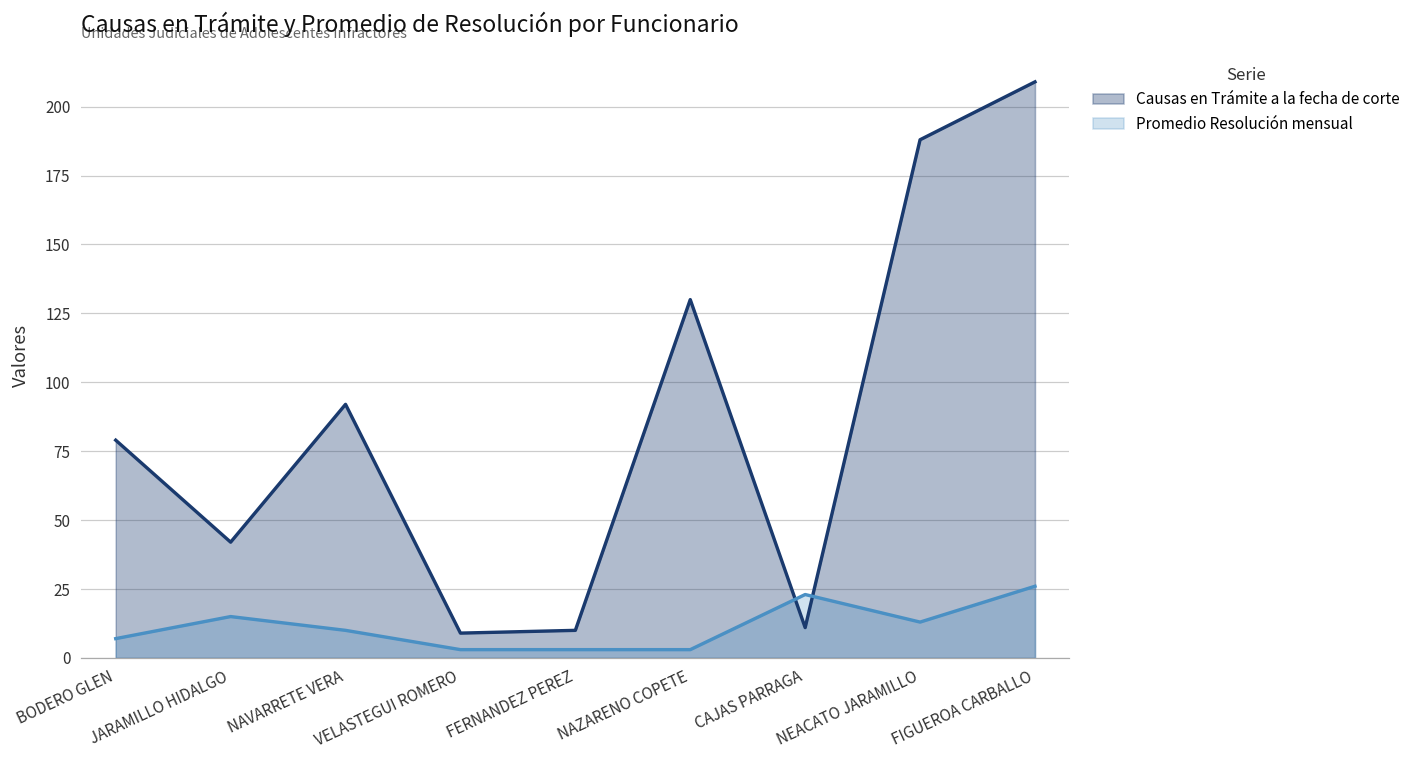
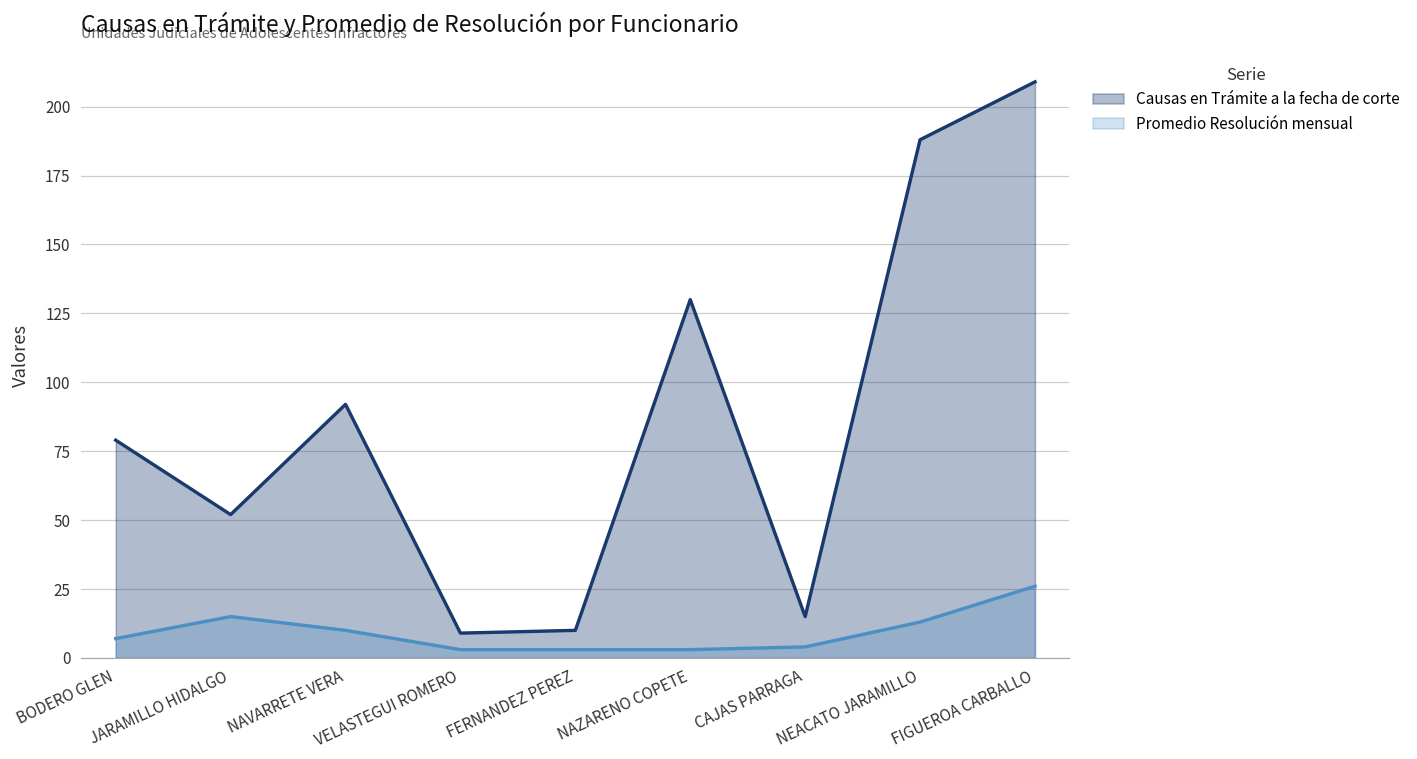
Causas en Trámite a la fecha de corte, JARAMILLO HIDALGO: 42 -> 52
Causas en Trámite a la fecha de corte, CAJAS PARRAGA: 11 -> 15
Promedio Resolución mensual, CAJAS PARRAGA: 23 -> 4
